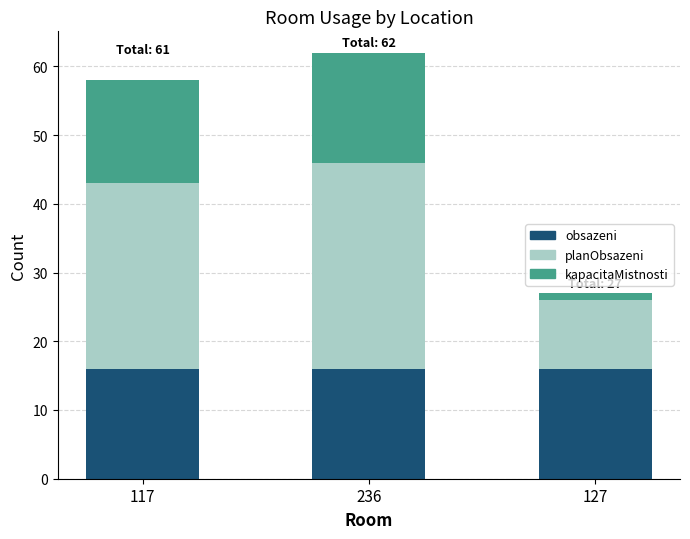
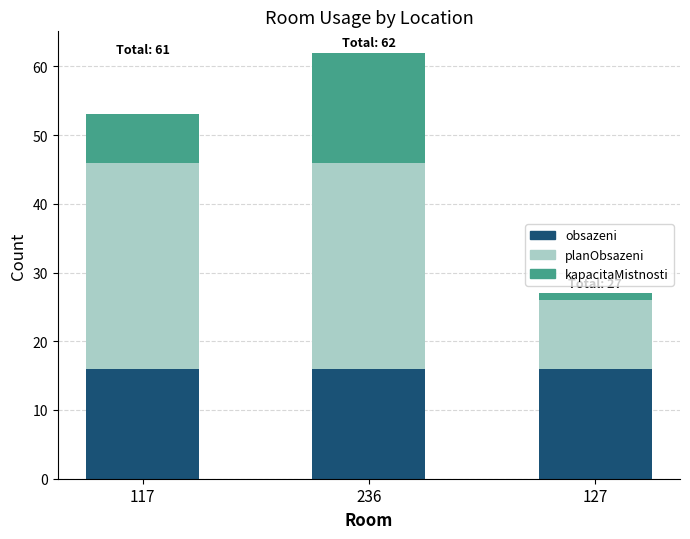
planObsazeni, 117: 27 -> 30
kapacitaMistnosti, 117: 15 -> 7
